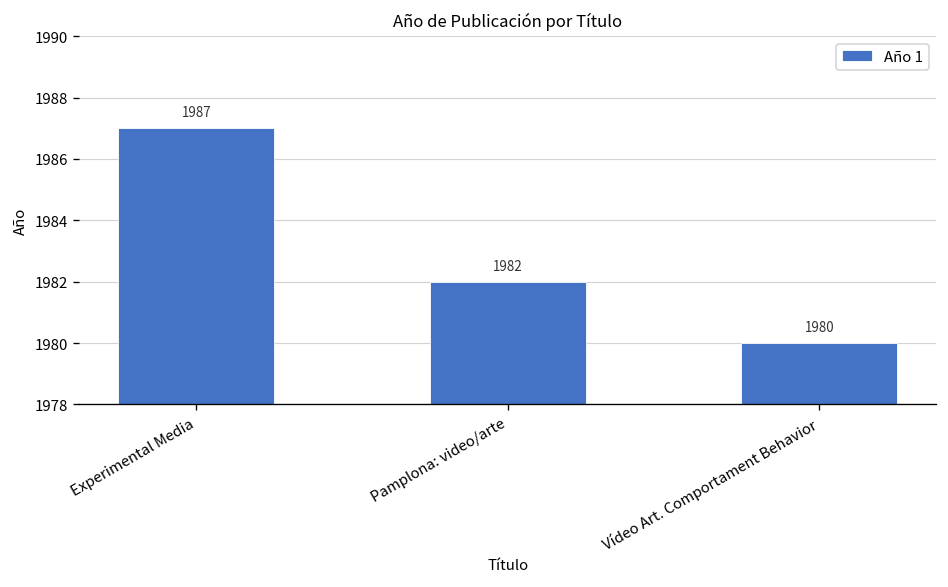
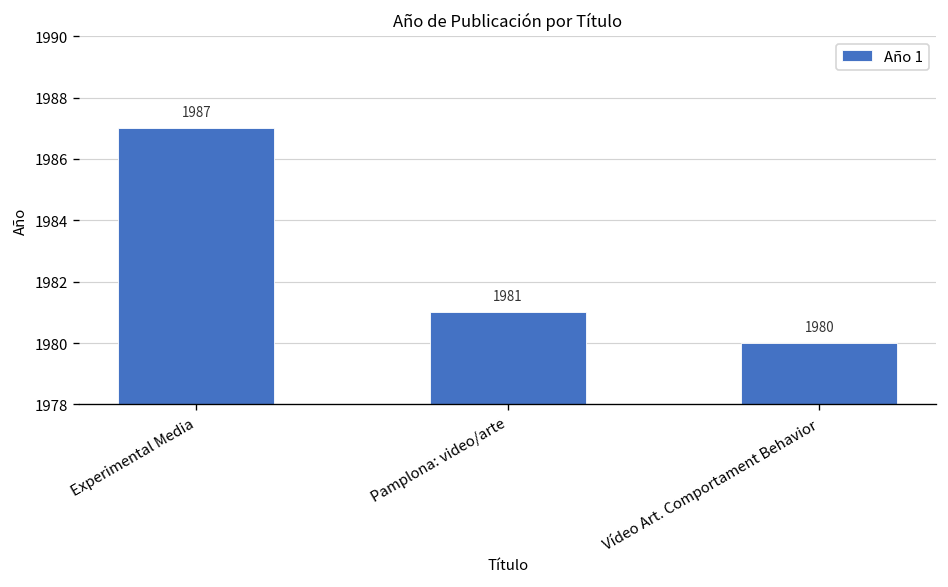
Pamplona: video/arte: 1982 -> 1981
